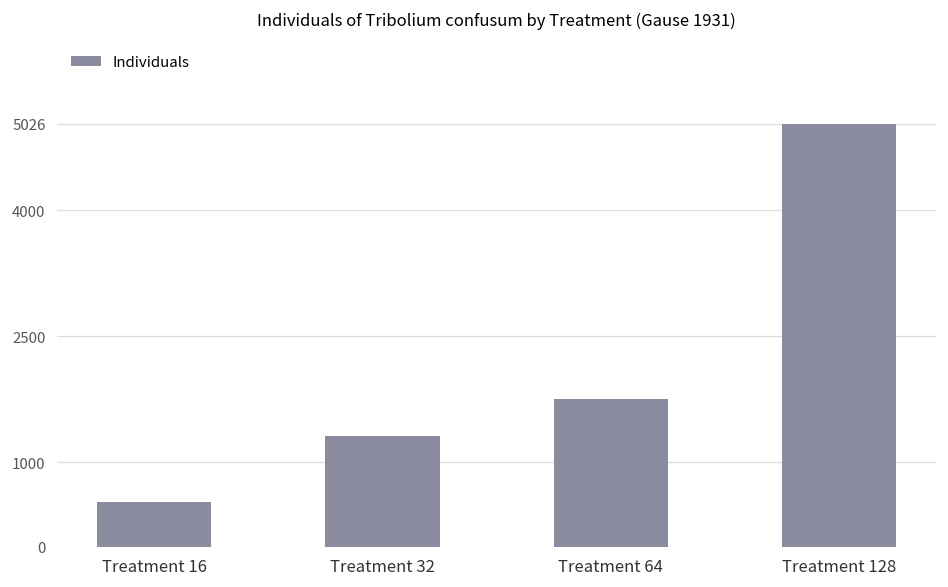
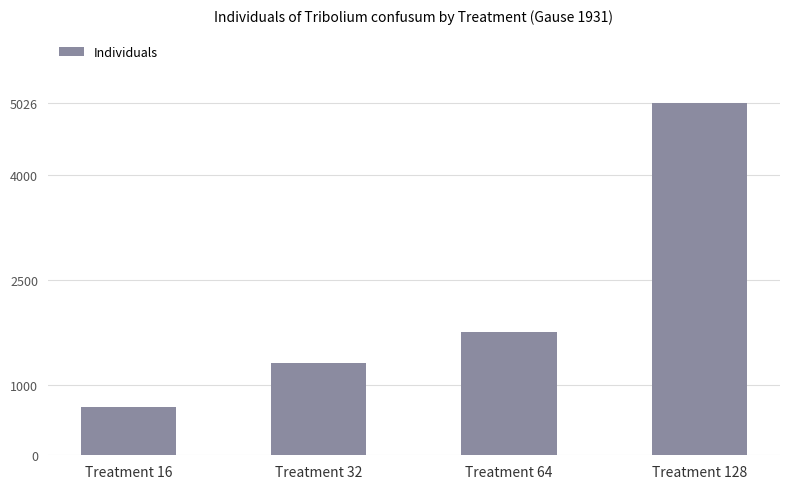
Treatment 16: 500 -> 700
